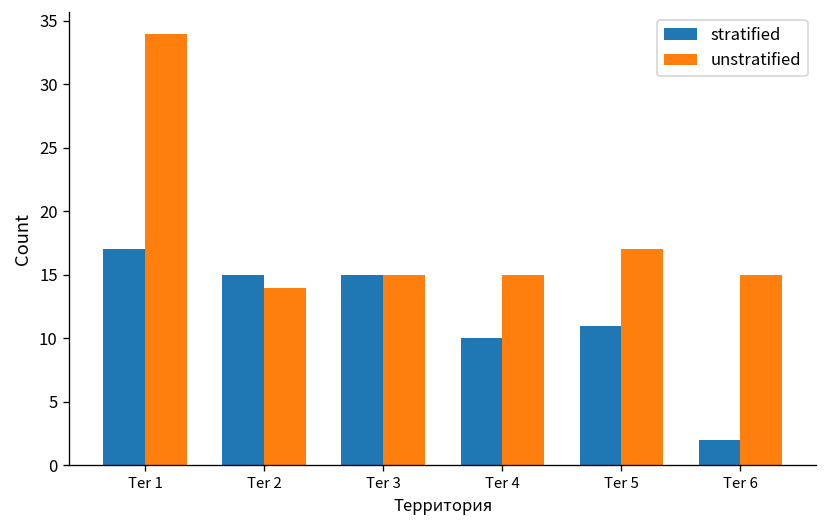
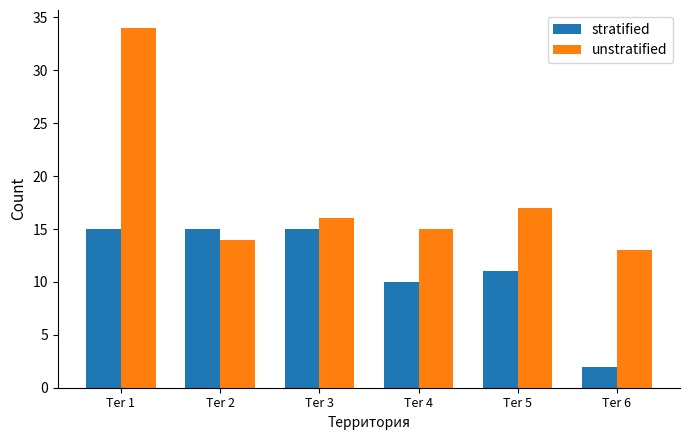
stratified, Ter 1: 17 -> 15
unstratified, Ter 3: 15 -> 16
unstratified, Ter 6: 15 -> 13
